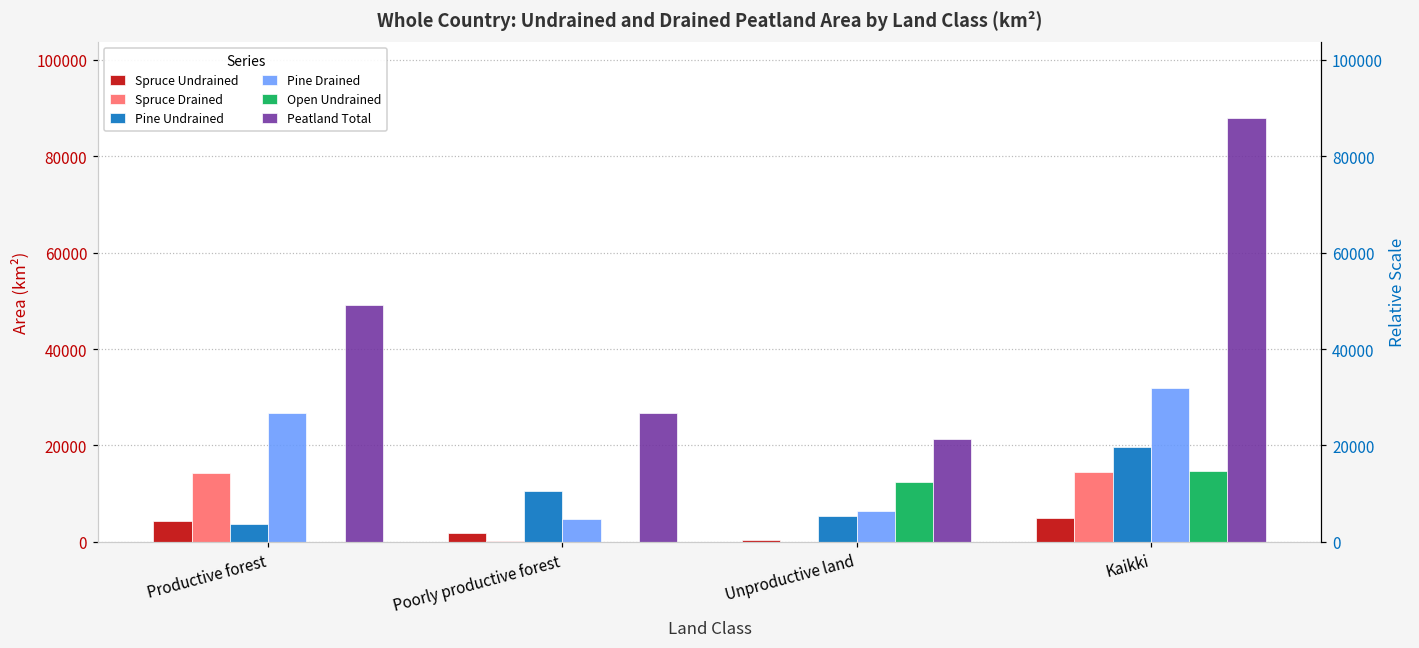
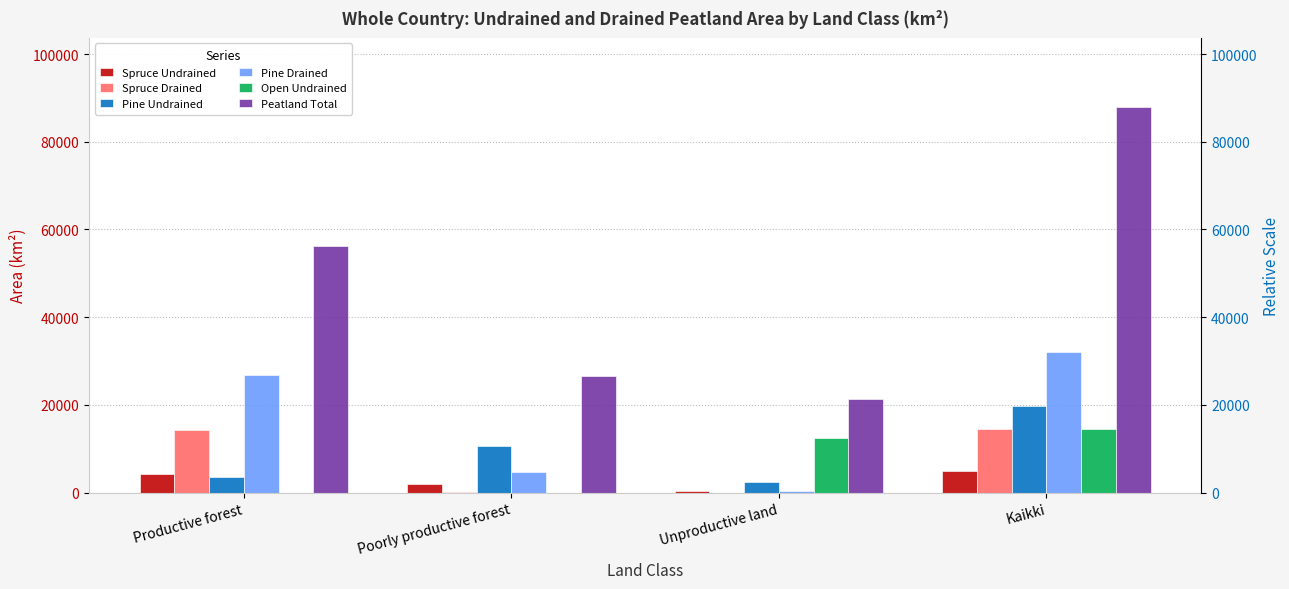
Peatland Total, Productive forest: 49000 -> 56000
Pine Undrained, Unproductive land: 5000 -> 2000
Pine Drained, Unproductive land: 6000 -> 0
